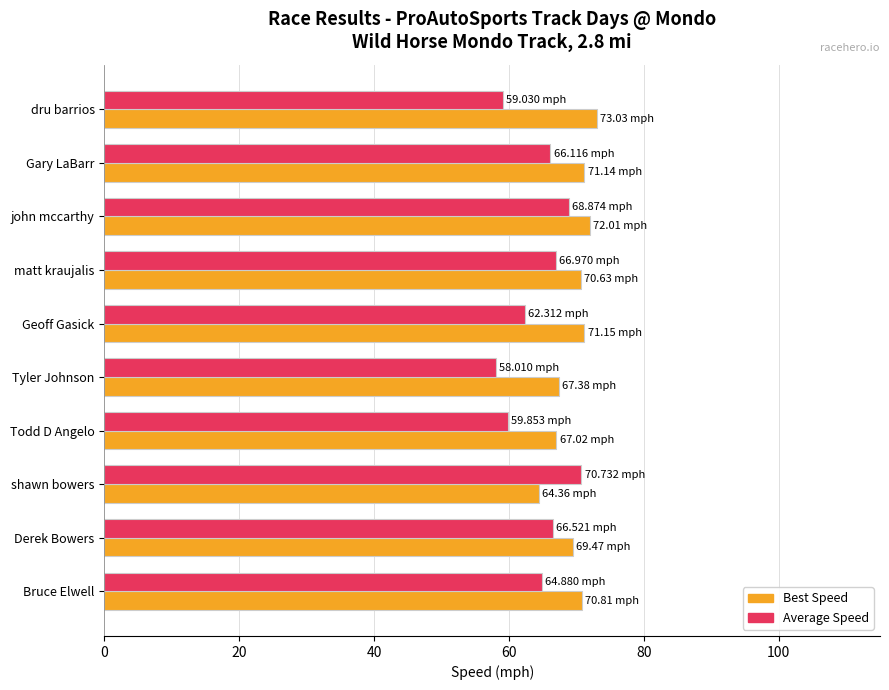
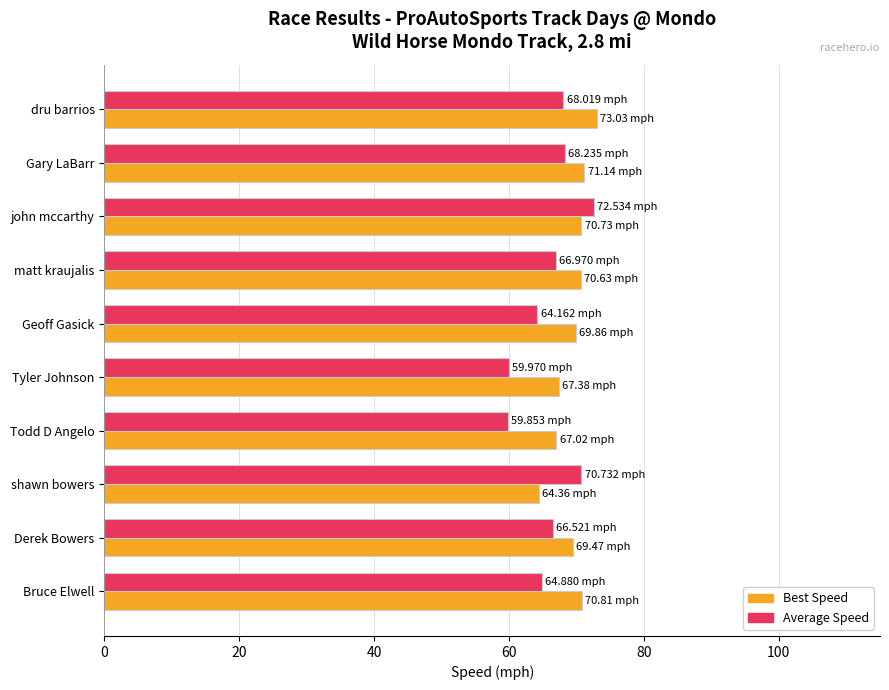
Average Speed, dru barrios: 59.030 -> 68.019
Average Speed, Gary LaBarr: 66.116 -> 68.235
Average Speed, john mccarthy: 68.874 -> 72.534
Best Speed, john mccarthy: 72.01 -> 70.73
Average Speed, Geoff Gasick: 62.312 -> 64.162
Best Speed, Geoff Gasick: 71.15 -> 69.86
Average Speed, Tyler Johnson: 58.010 -> 59.970
